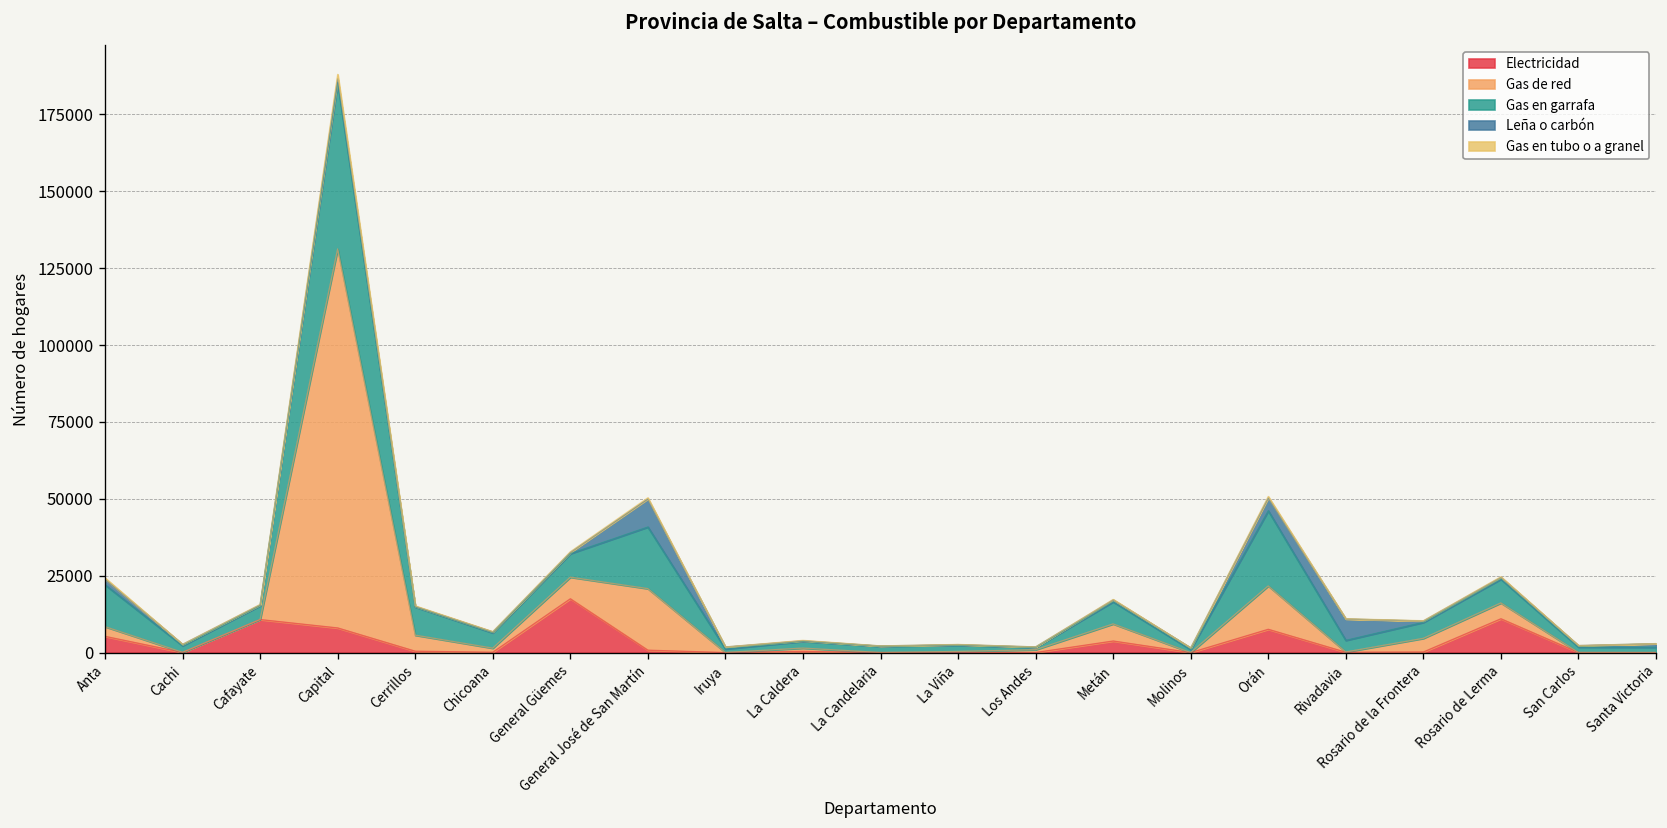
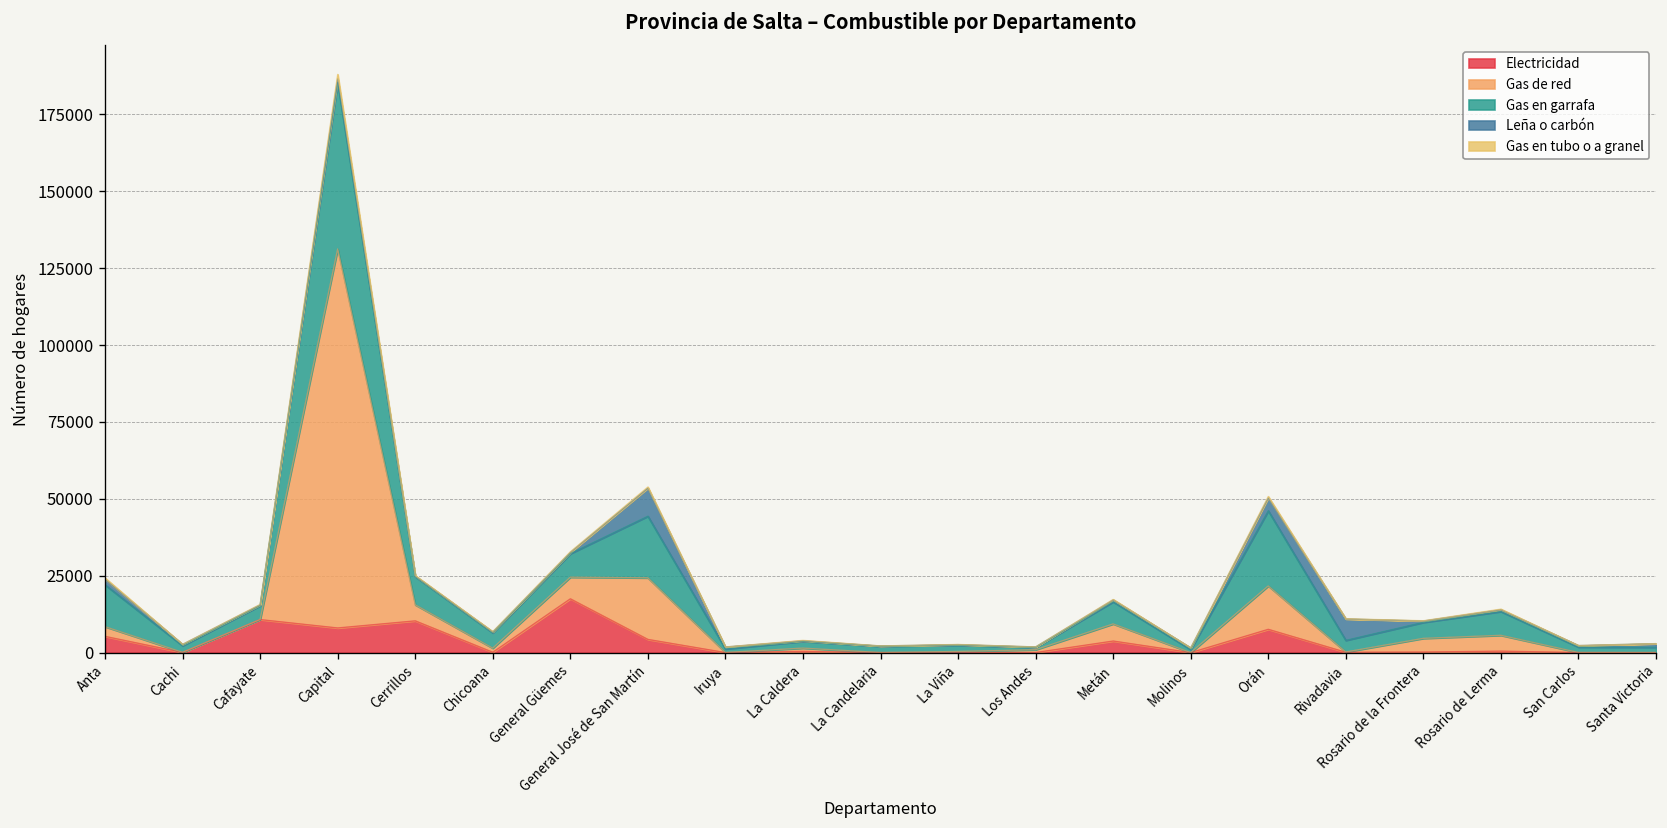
Electricidad, Cerrillos: 0 -> 10000
Electricidad, General José de San Martín: 1000 -> 4000
Electricidad, Rosario de Lerma: 11000 -> 0
